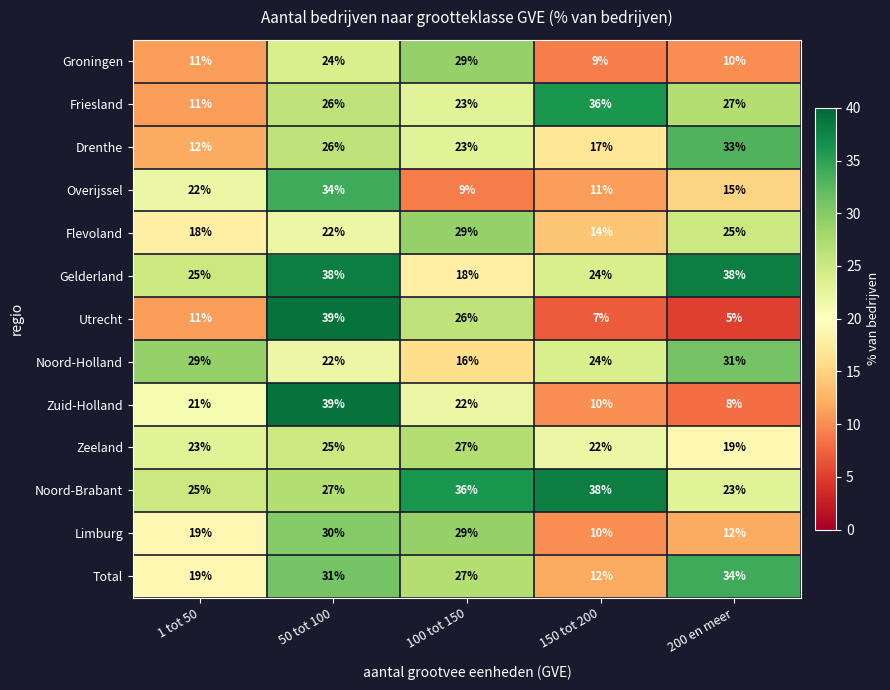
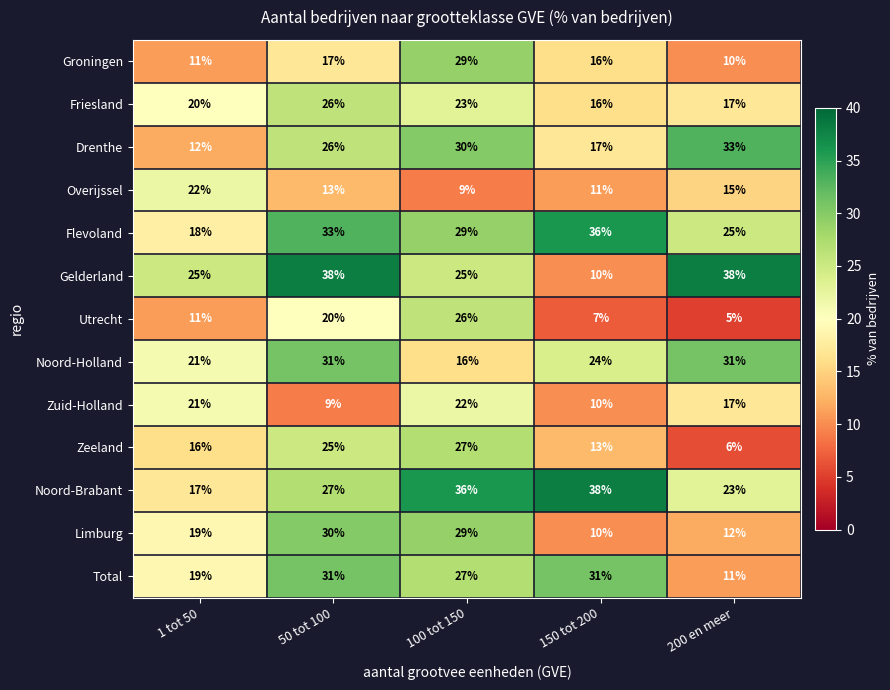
Groningen, 50 tot 100: 24% -> 17%
Groningen, 150 tot 200: 9% -> 16%
Friesland, 1 tot 50: 11% -> 20%
Friesland, 150 tot 200: 36% -> 16%
Friesland, 200 en meer: 27% -> 17%
Drenthe, 100 tot 150: 23% -> 30%
Overijssel, 50 tot 100: 34% -> 13%
Flevoland, 50 tot 100: 22% -> 33%
Flevoland, 150 tot 200: 14% -> 36%
Gelderland, 100 tot 150: 18% -> 25%
Gelderland, 150 tot 200: 24% -> 10%
Utrecht, 50 tot 100: 39% -> 20%
Noord-Holland, 1 tot 50: 29% -> 21%
Noord-Holland, 50 tot 100: 22% -> 31%
Zuid-Holland, 50 tot 100: 39% -> 9%
Zuid-Holland, 200 en meer: 8% -> 17%
Zeeland, 1 tot 50: 23% -> 16%
Zeeland, 150 tot 200: 22% -> 13%
Zeeland, 200 en meer: 19% -> 6%
Noord-Brabant, 1 tot 50: 25% -> 17%
Total, 150 tot 200: 12% -> 31%
Total, 200 en meer: 34% -> 11%
